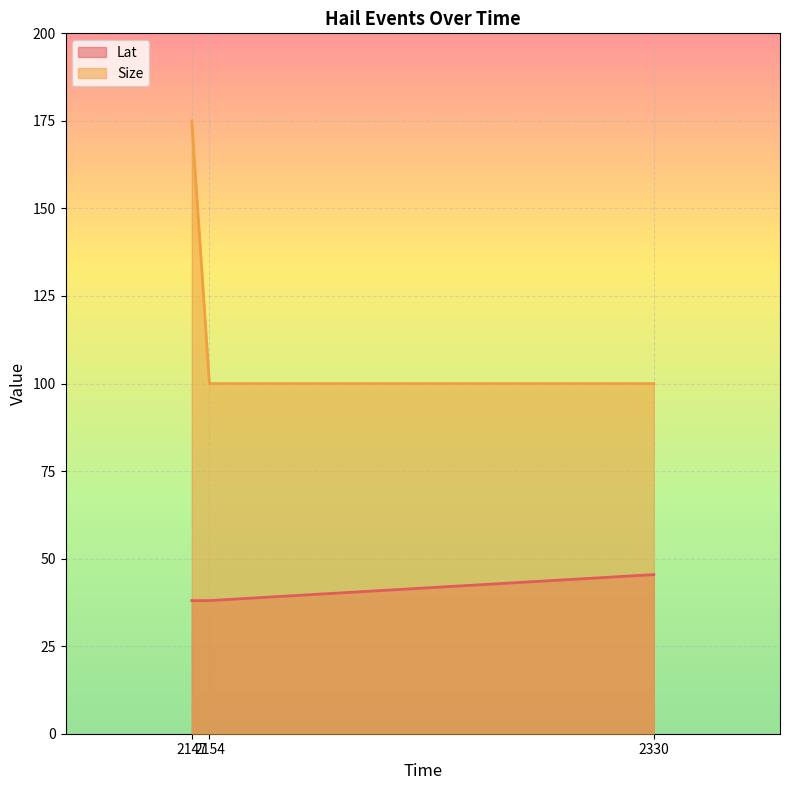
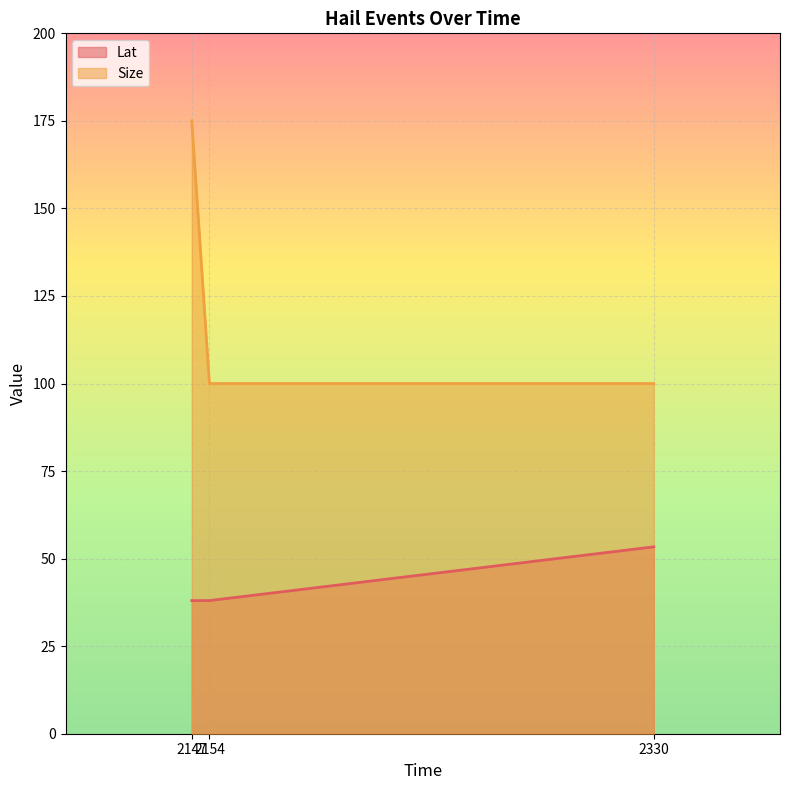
Lat, 2330: 45 -> 53
